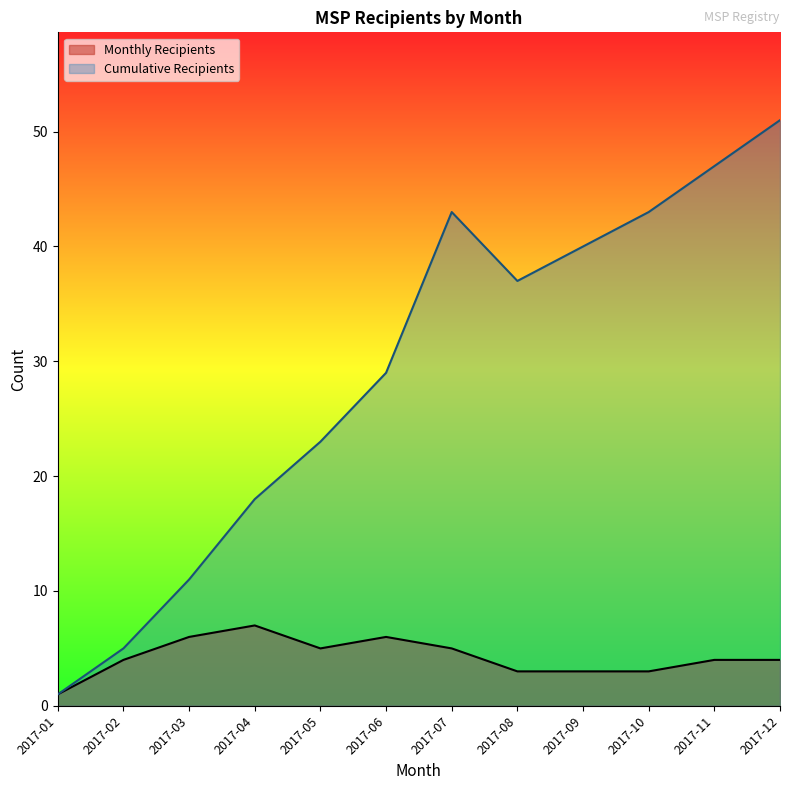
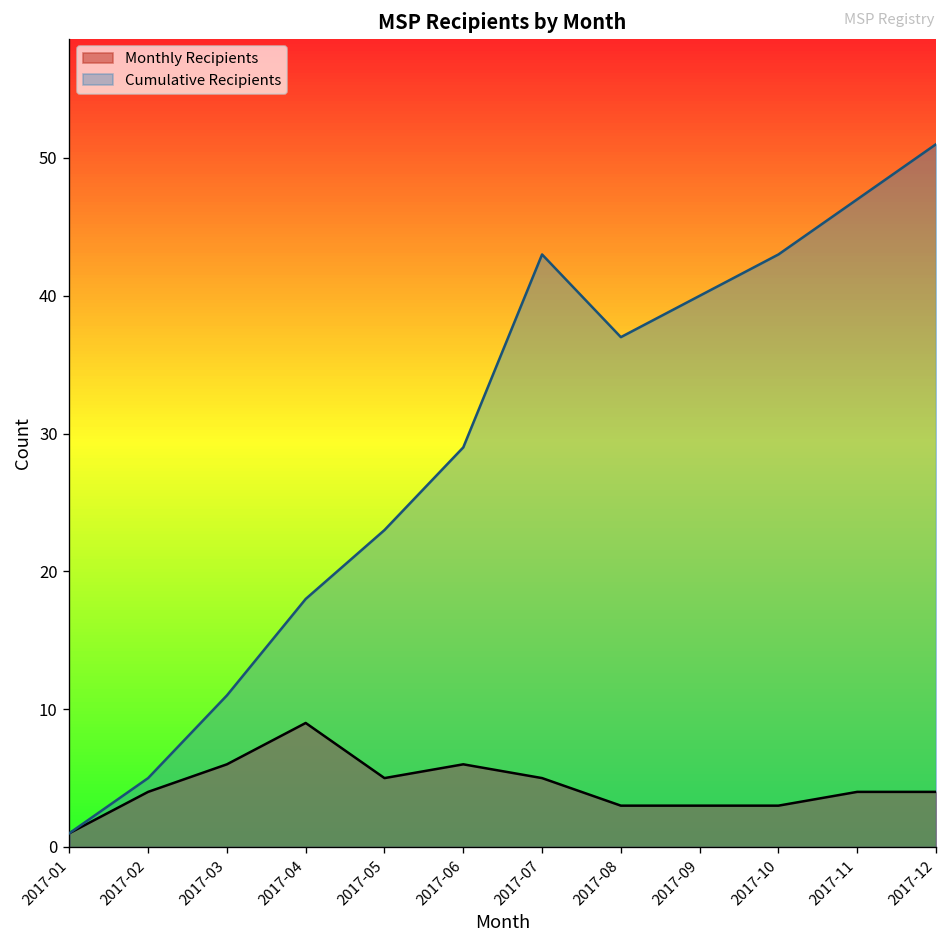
Monthly Recipients, 2017-04: 7 -> 9
